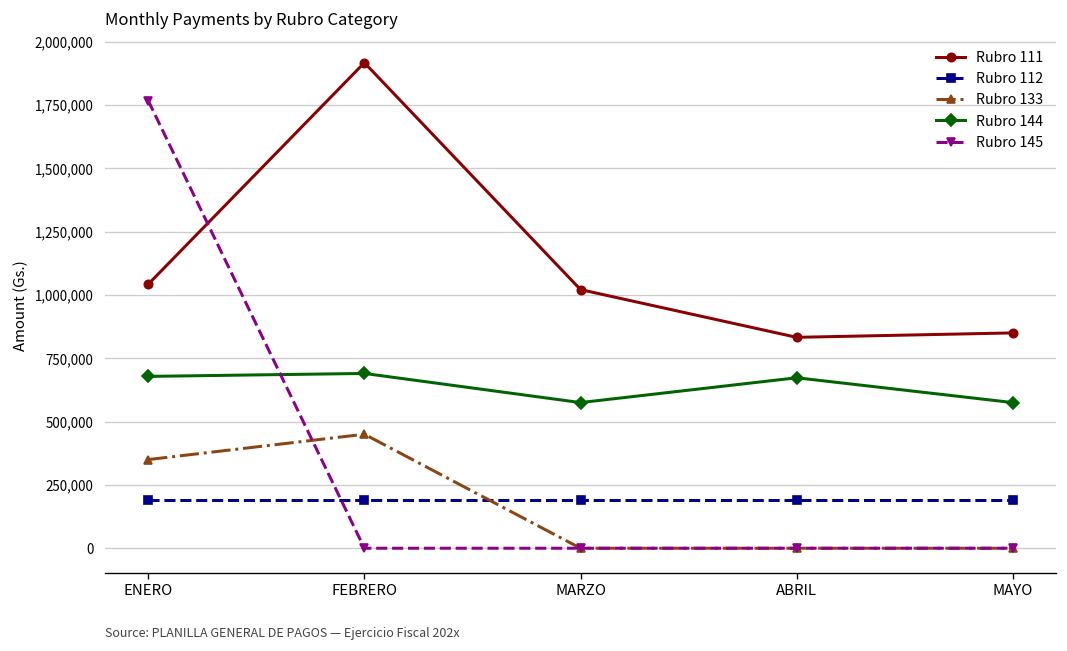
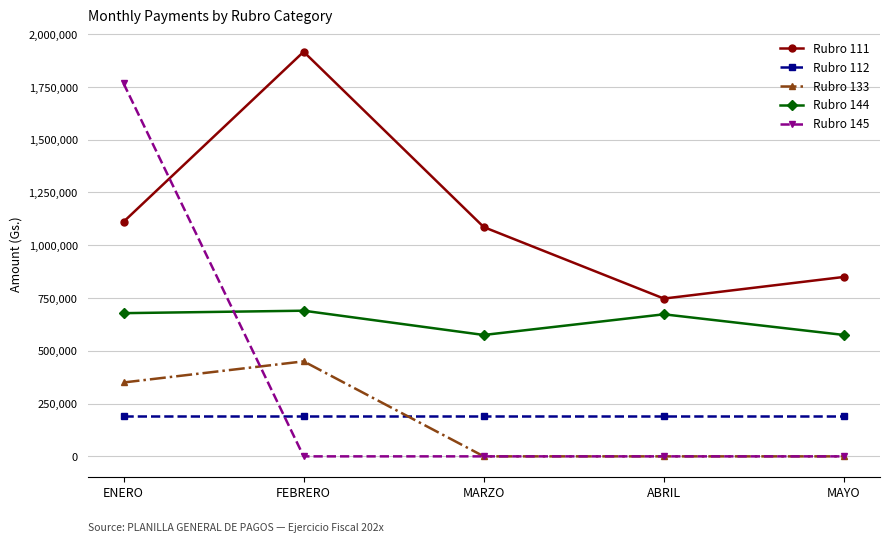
Rubro 111, ENERO: 1,040,000 -> 1,110,000
Rubro 111, MARZO: 1,020,000 -> 1,090,000
Rubro 111, ABRIL: 830,000 -> 750,000
